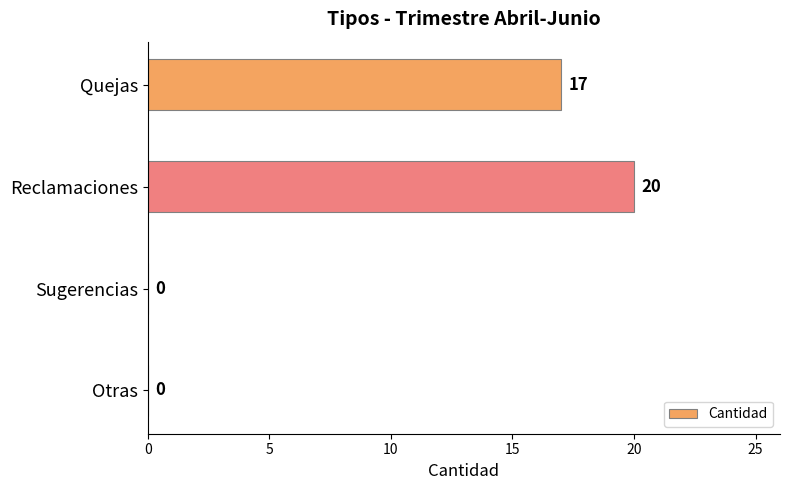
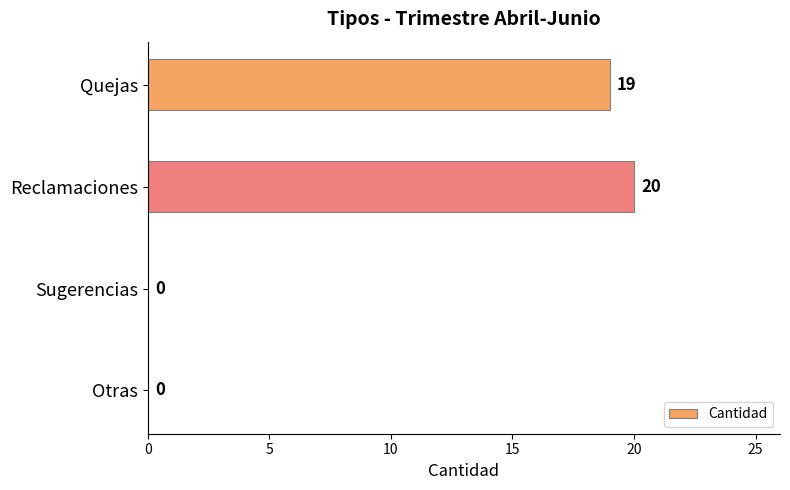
Quejas: 17 -> 19
